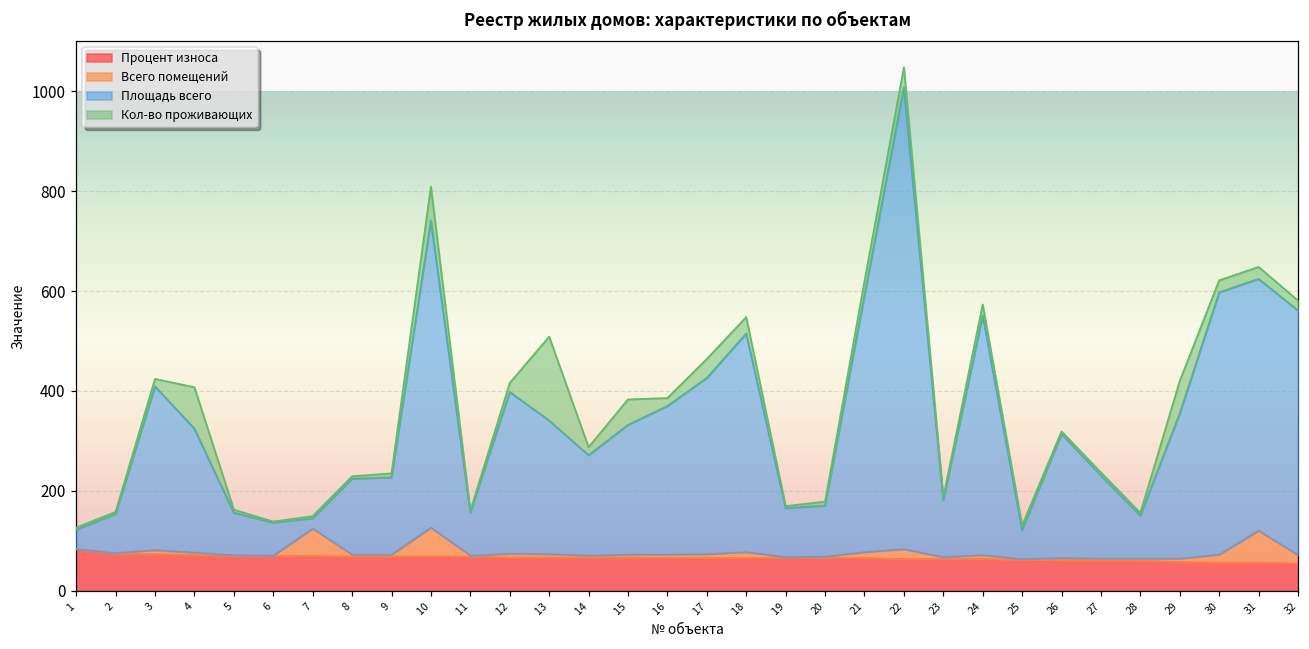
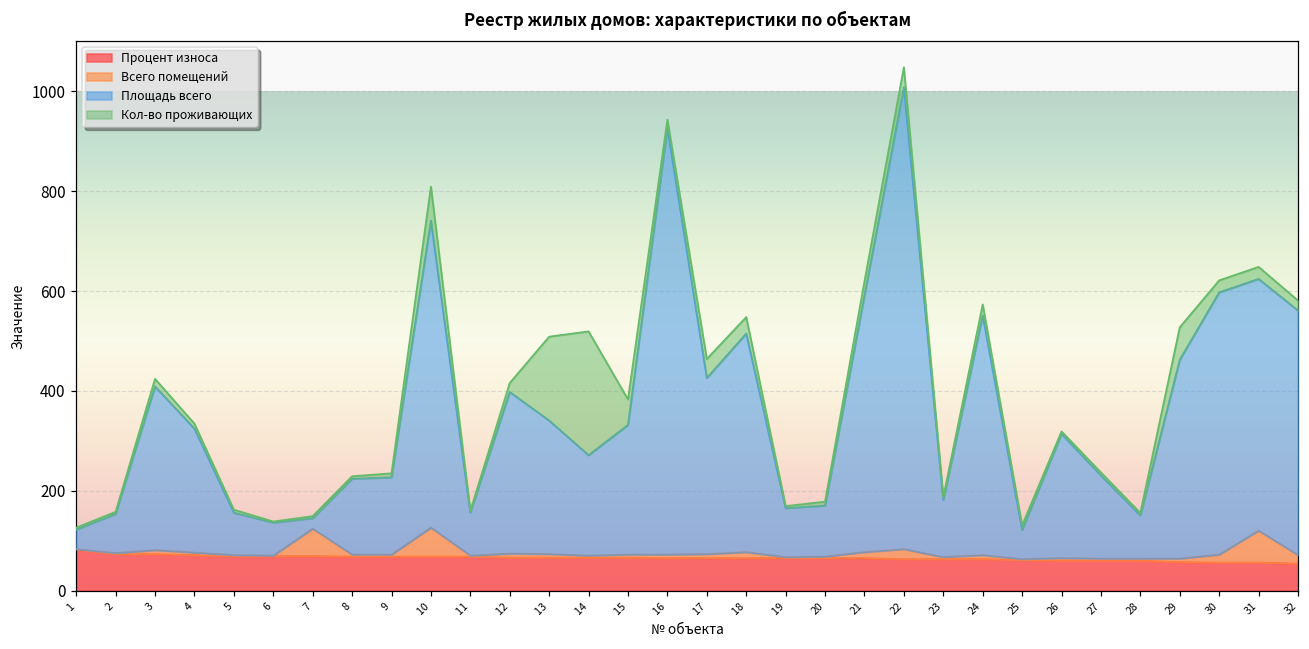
Кол-во проживающих, 4: 80 -> 10
Кол-во проживающих, 14: 20 -> 250
Площадь всего, 16: 300 -> 860
Площадь всего, 29: 290 -> 400
